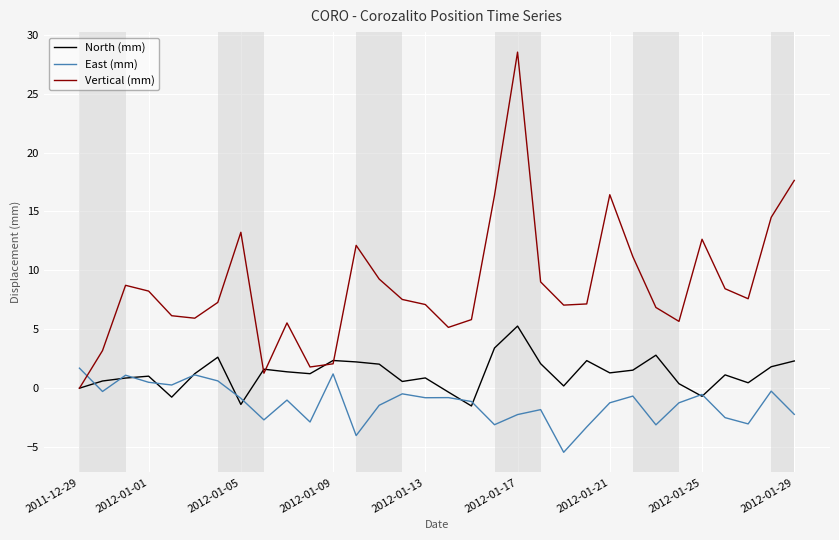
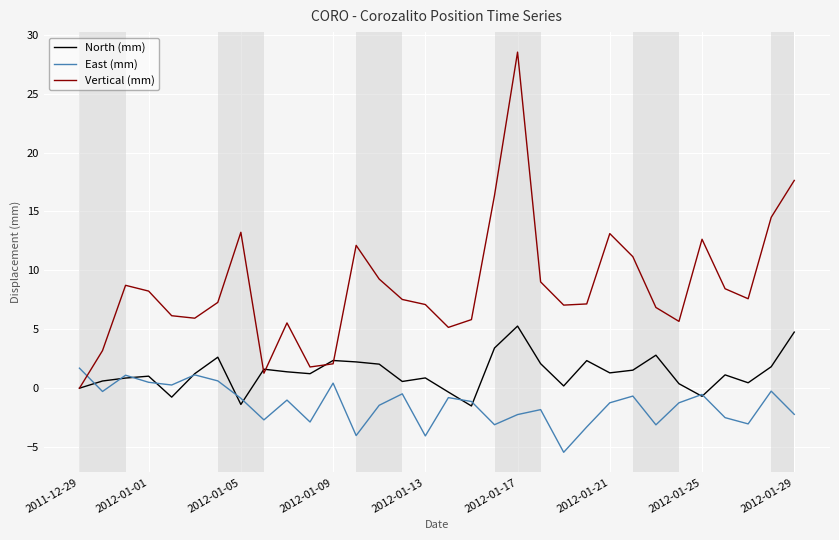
East (mm), 2012-01-09: 1.2 -> 0.4
East (mm), 2012-01-13: -0.8 -> -4.1
Vertical (mm), 2012-01-21: 16.4 -> 13.1
North (mm), 2012-01-29: 2.3 -> 4.8
